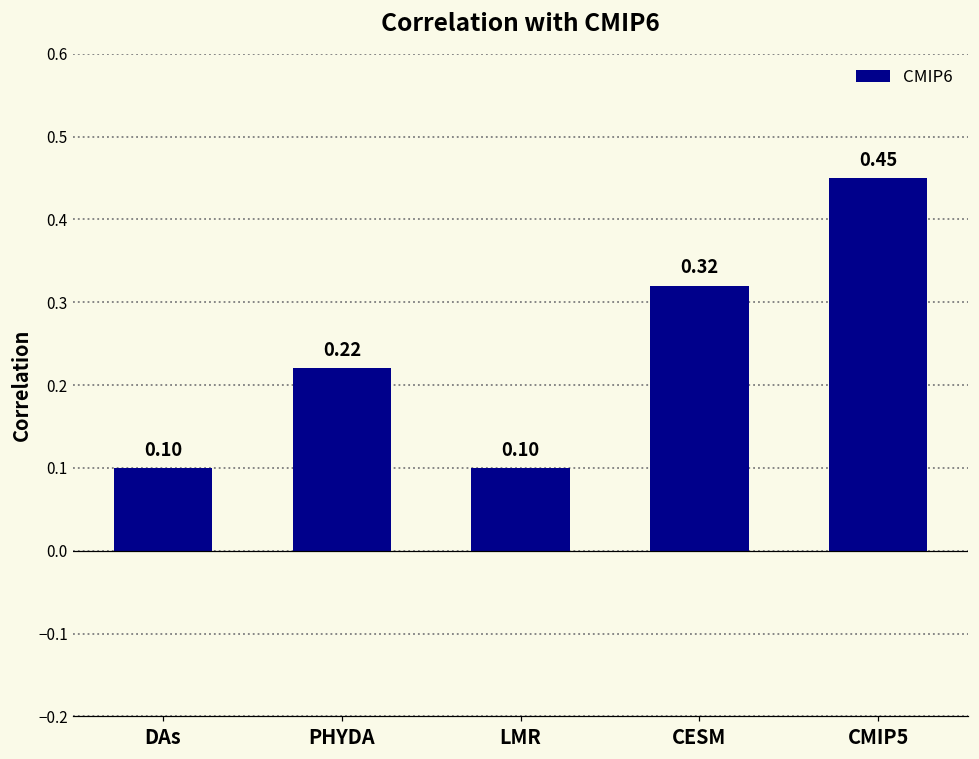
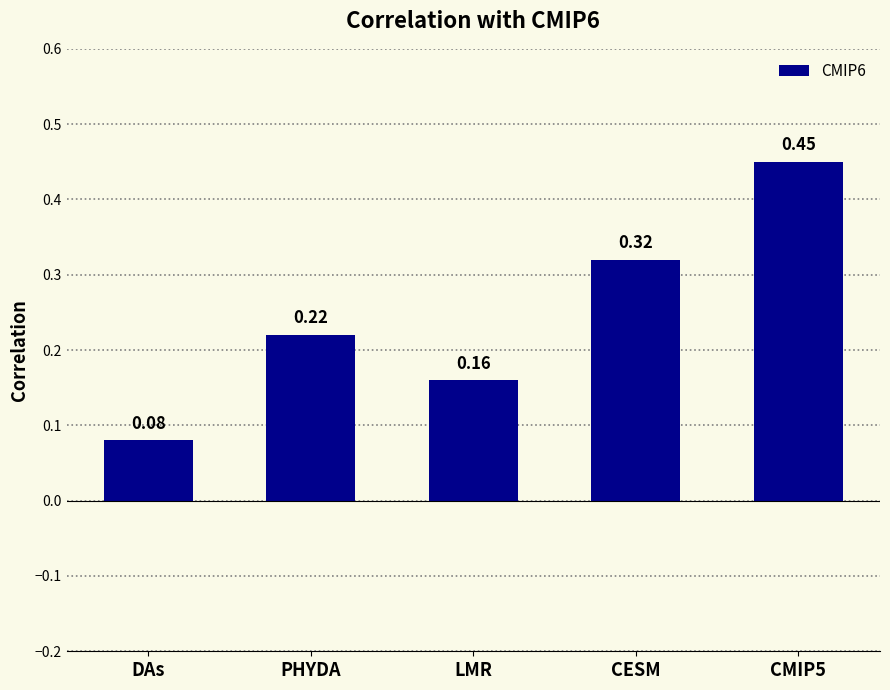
DAs: 0.10 -> 0.08
LMR: 0.10 -> 0.16
